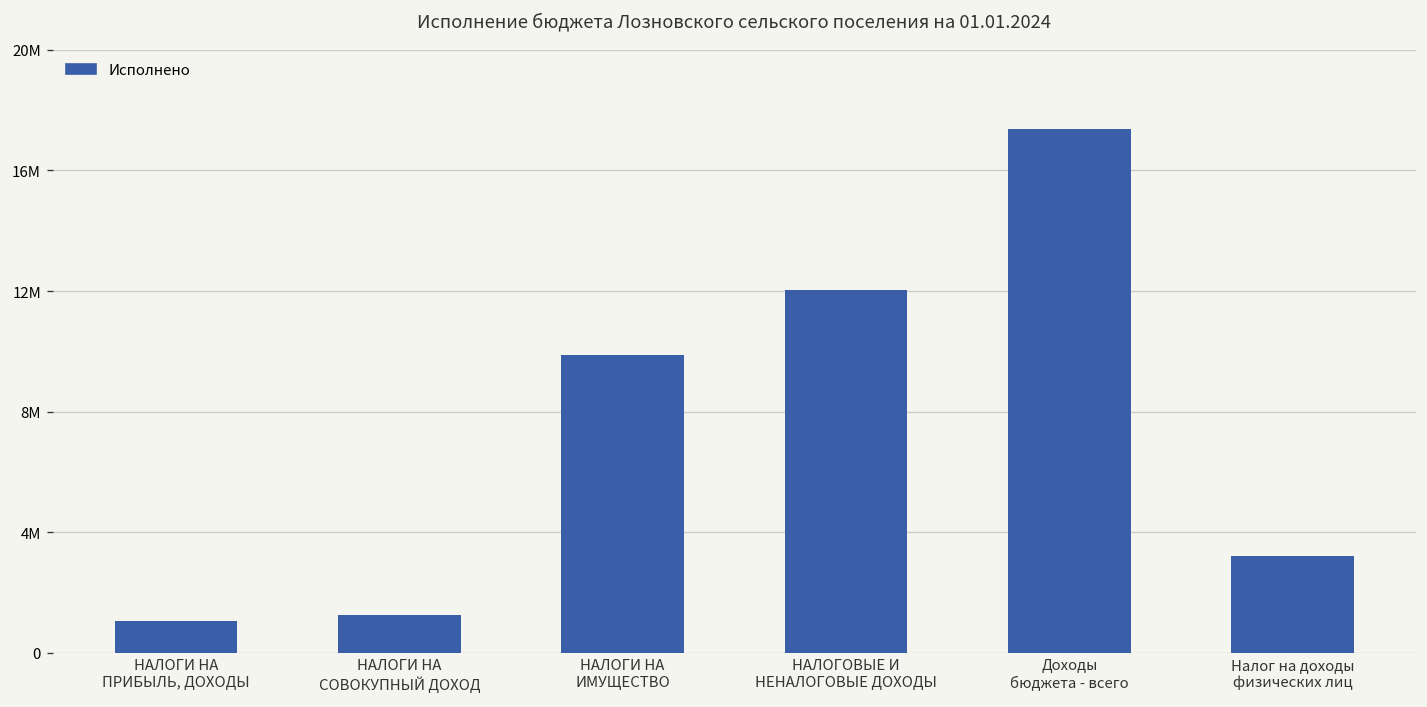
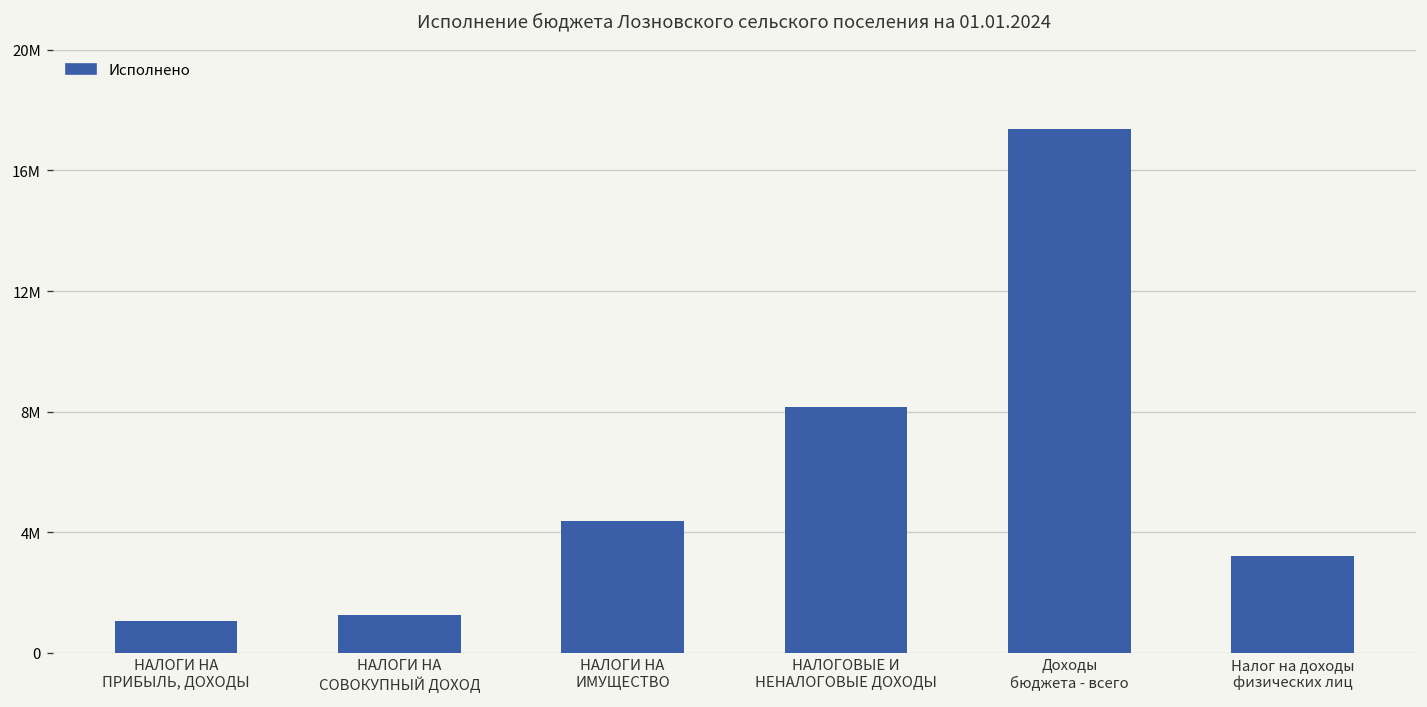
НАЛОГИ НА ИМУЩЕСТВО: 10000000 -> 4400000
НАЛОГОВЫЕ И НЕНАЛОГОВЫЕ ДОХОДЫ: 12100000 -> 8200000
